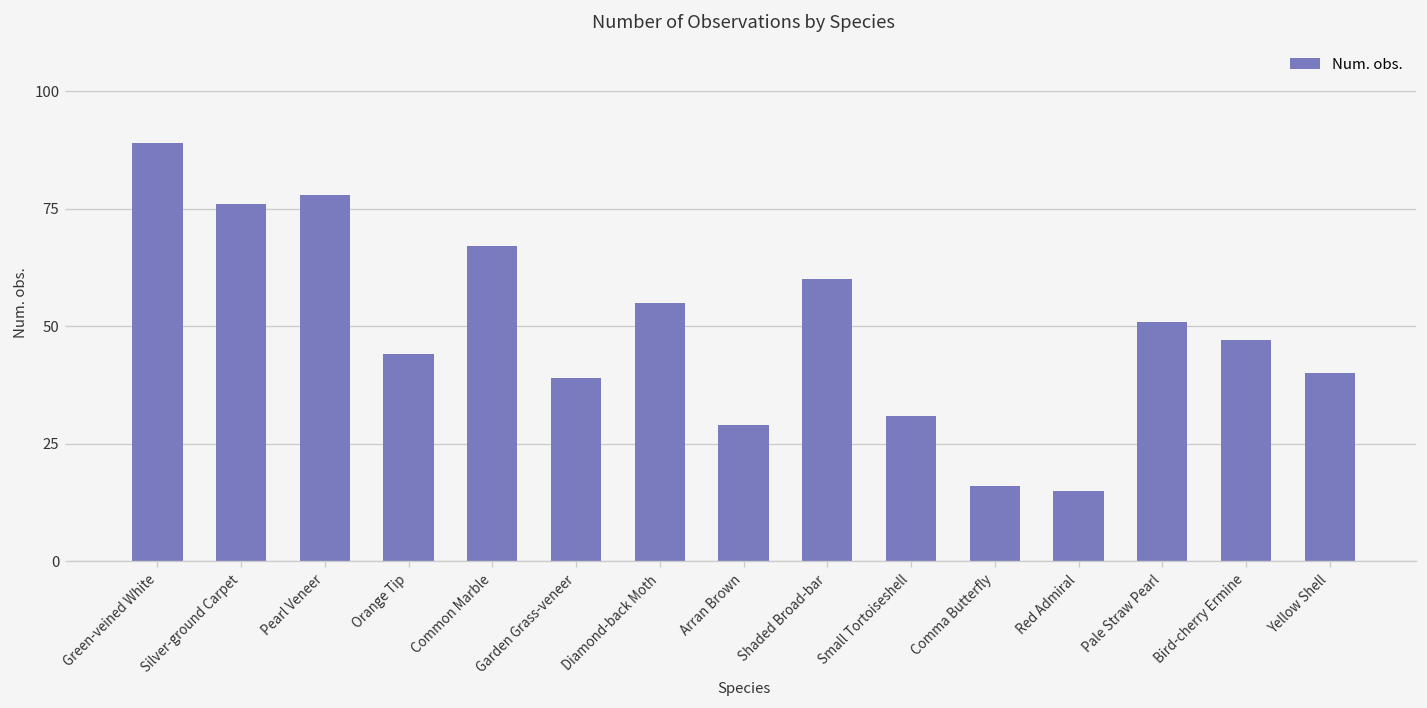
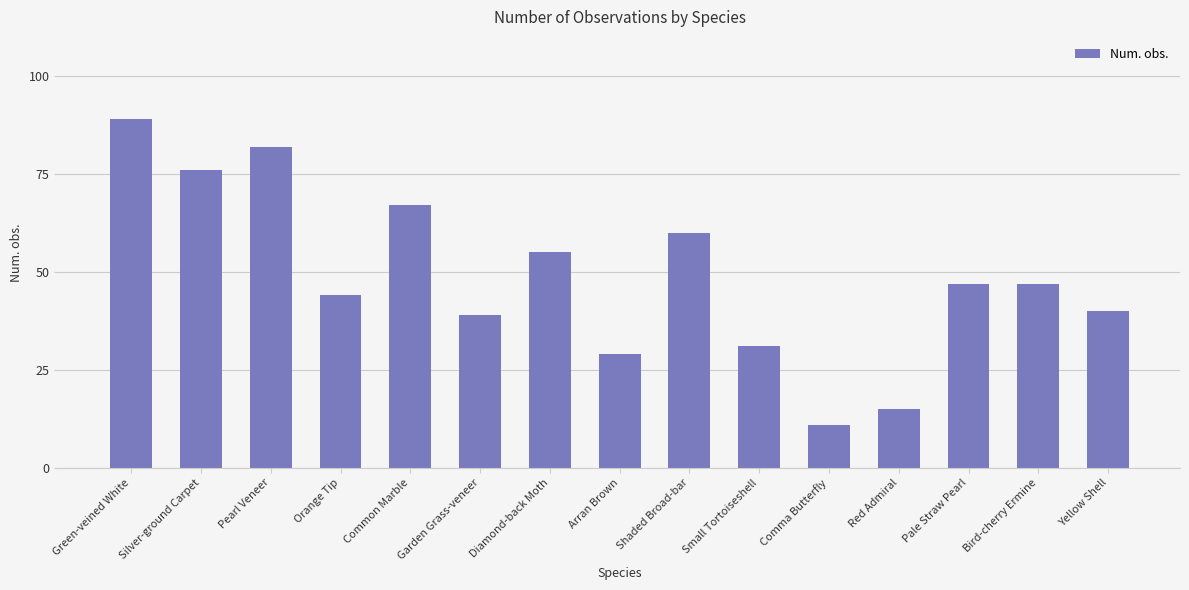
Pearl Veneer: 78 -> 82
Comma Butterfly: 16 -> 11
Pale Straw Pearl: 51 -> 47
